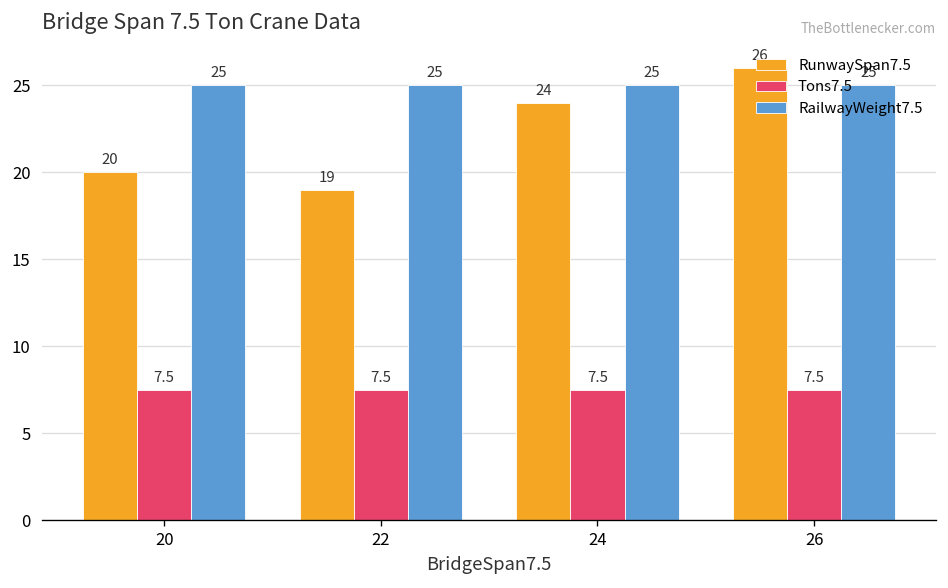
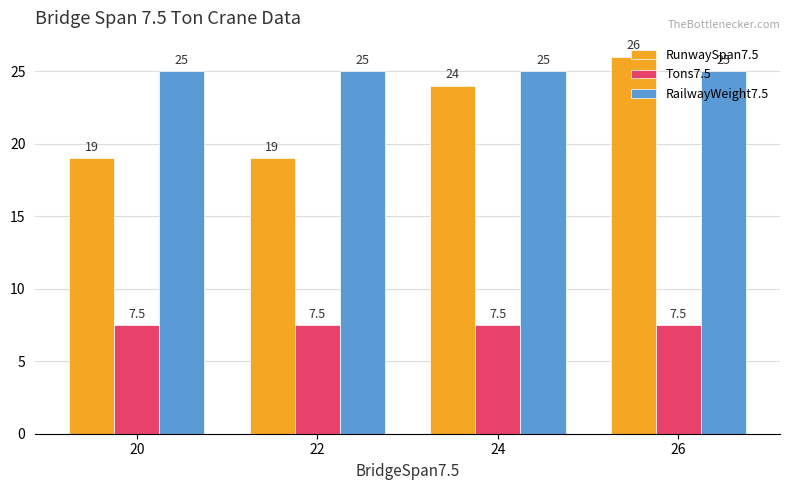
RunwaySpan7.5, 20: 20 -> 19
